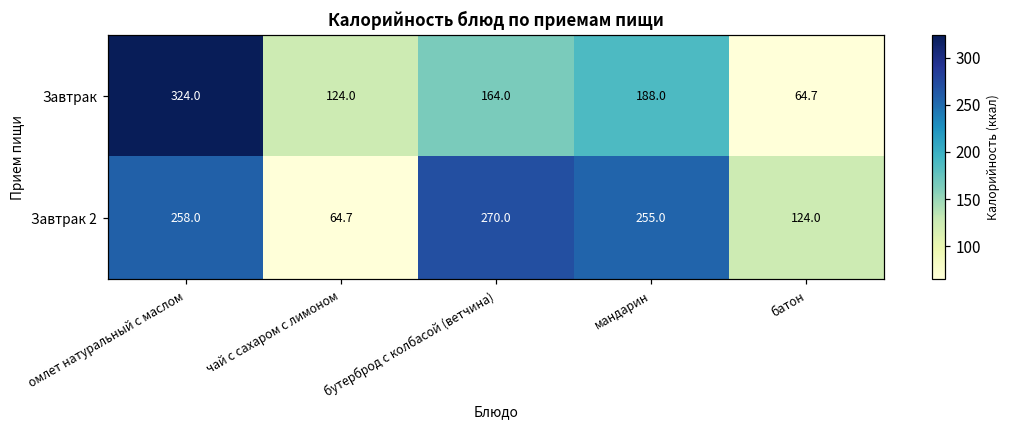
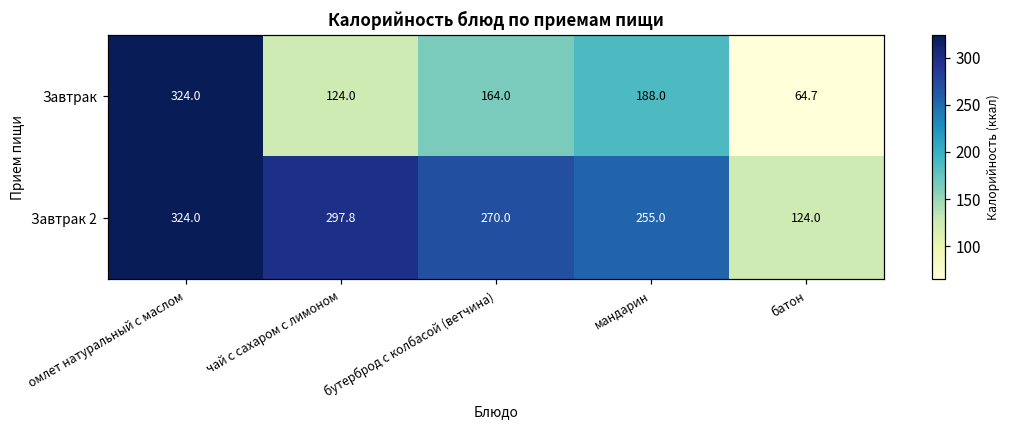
Завтрак 2, омлет натуральный с маслом: 258.0 -> 324.0
Завтрак 2, чай с сахаром с лимоном: 64.7 -> 297.8
